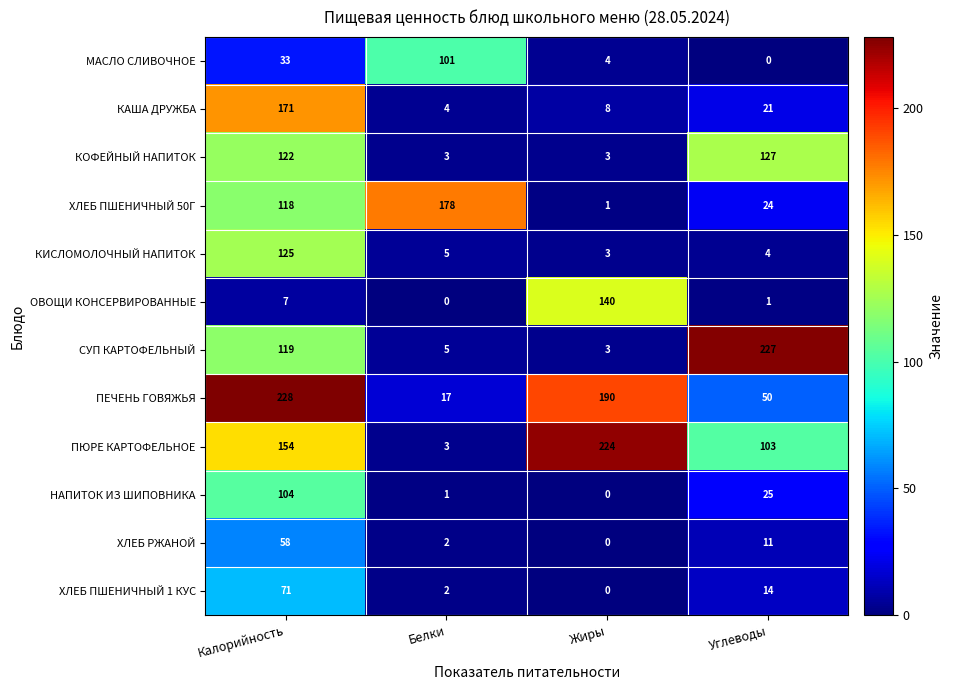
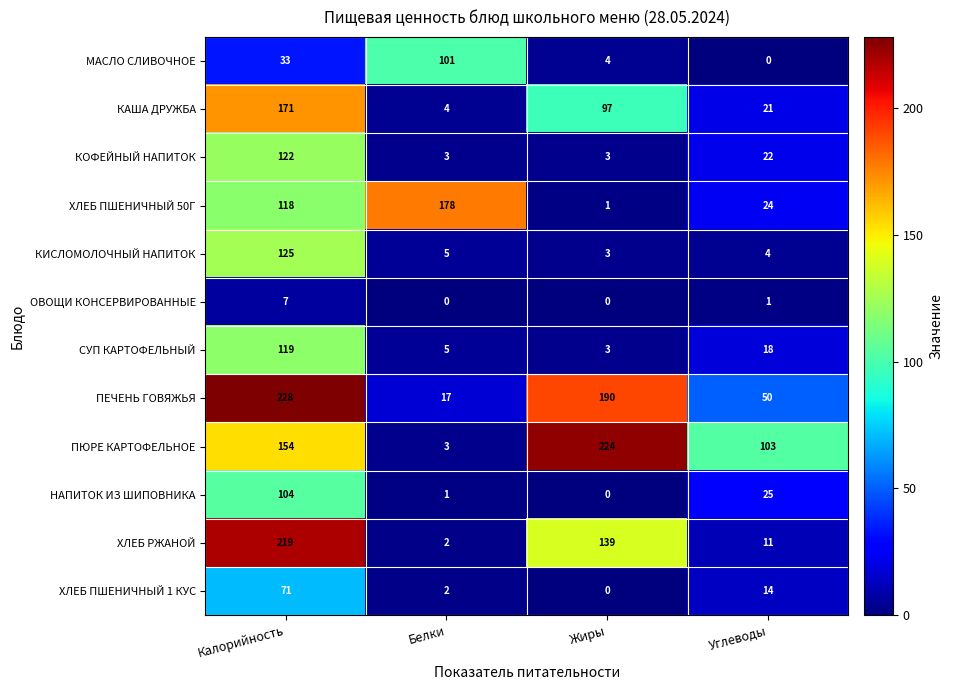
КАША ДРУЖБА, Жиры: 8 -> 97
КОФЕЙНЫЙ НАПИТОК, Углеводы: 127 -> 22
ОВОЩИ КОНСЕРВИРОВАННЫЕ, Жиры: 140 -> 0
СУП КАРТОФЕЛЬНЫЙ, Углеводы: 227 -> 18
ХЛЕБ РЖАНОЙ, Калорийность: 58 -> 219
ХЛЕБ РЖАНОЙ, Жиры: 0 -> 139
